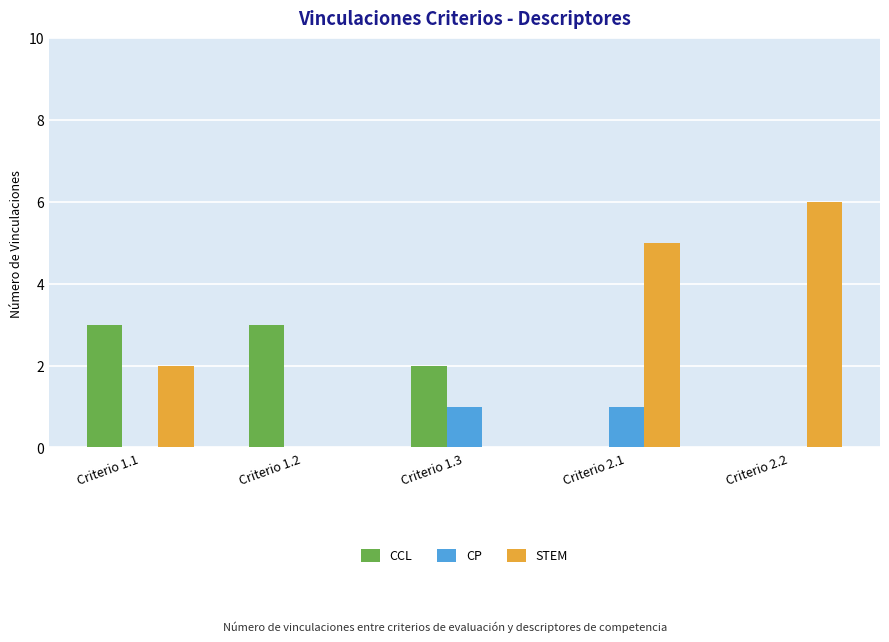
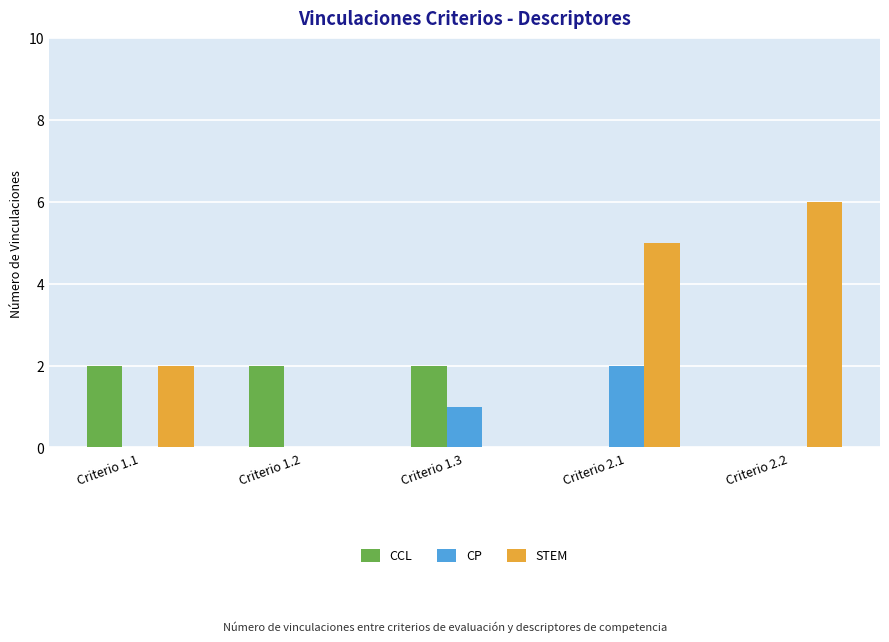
CCL, Criterio 1.1: 3 -> 2
CCL, Criterio 1.2: 3 -> 2
CP, Criterio 2.1: 1 -> 2
